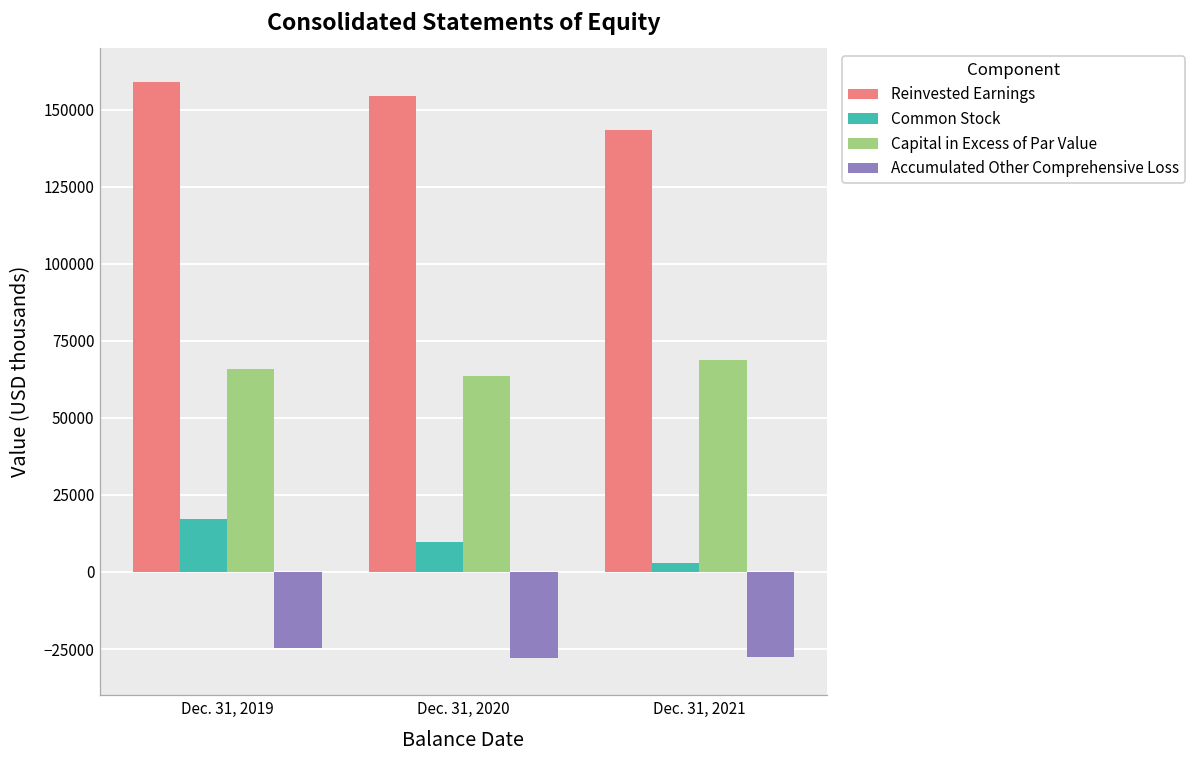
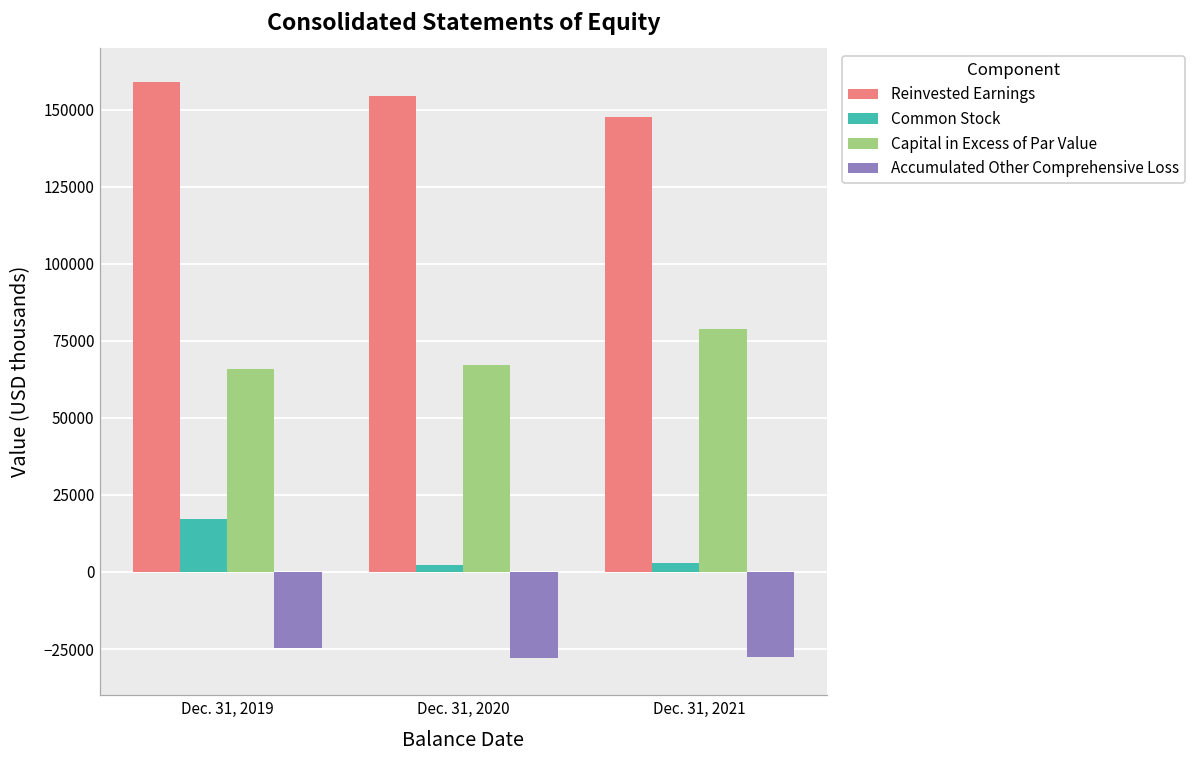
Common Stock, Dec. 31, 2020: 10000 -> 2000
Capital in Excess of Par Value, Dec. 31, 2020: 64000 -> 67000
Reinvested Earnings, Dec. 31, 2021: 144000 -> 148000
Capital in Excess of Par Value, Dec. 31, 2021: 69000 -> 79000
